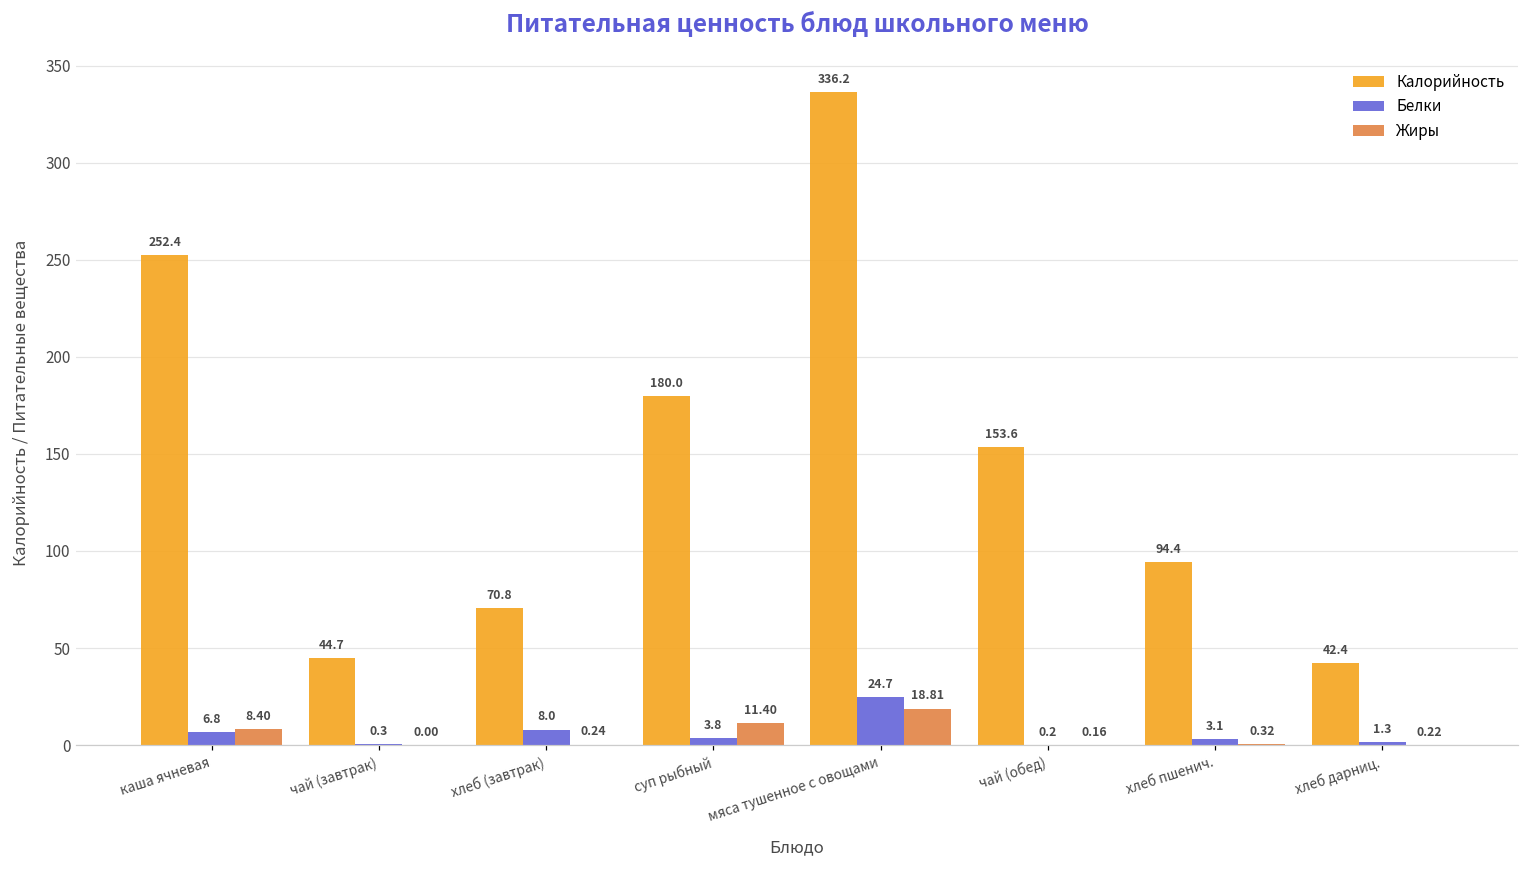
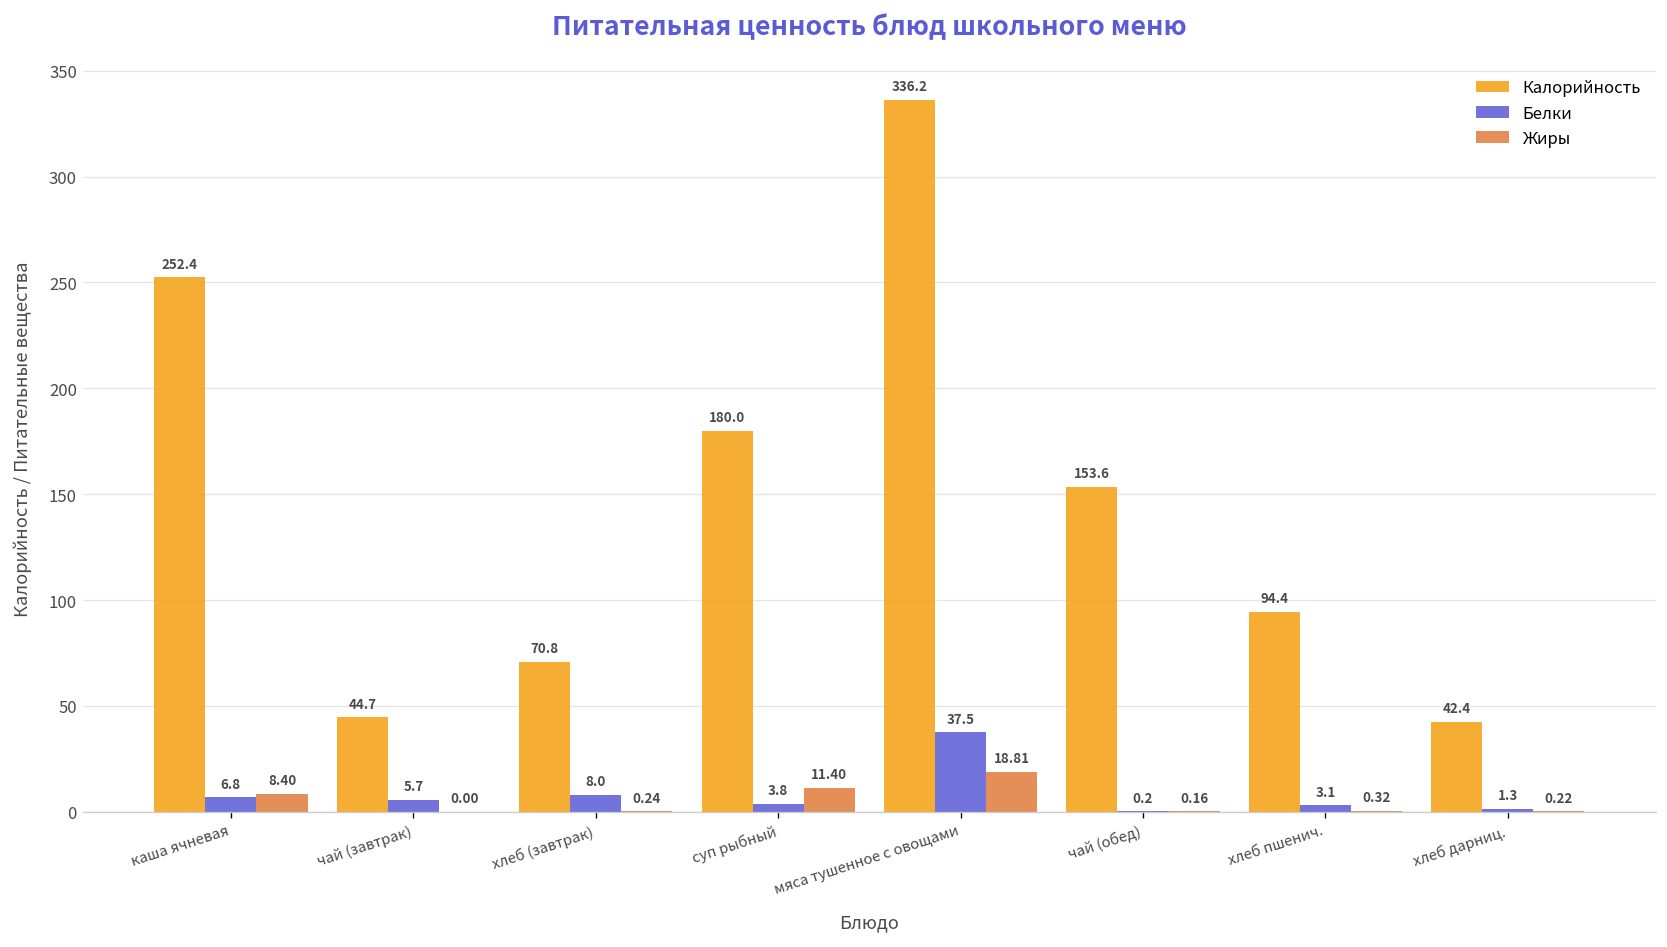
Белки, чай (завтрак): 0.3 -> 5.7
Белки, мяса тушенное с овощами: 24.7 -> 37.5
